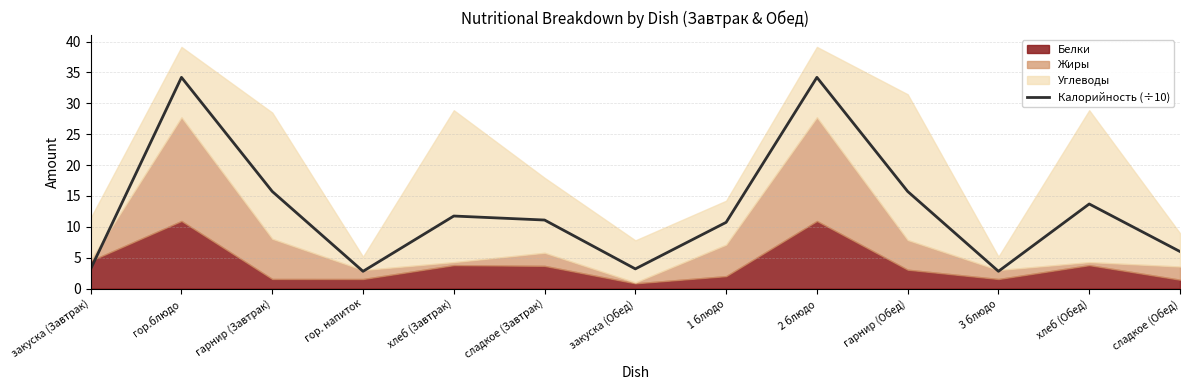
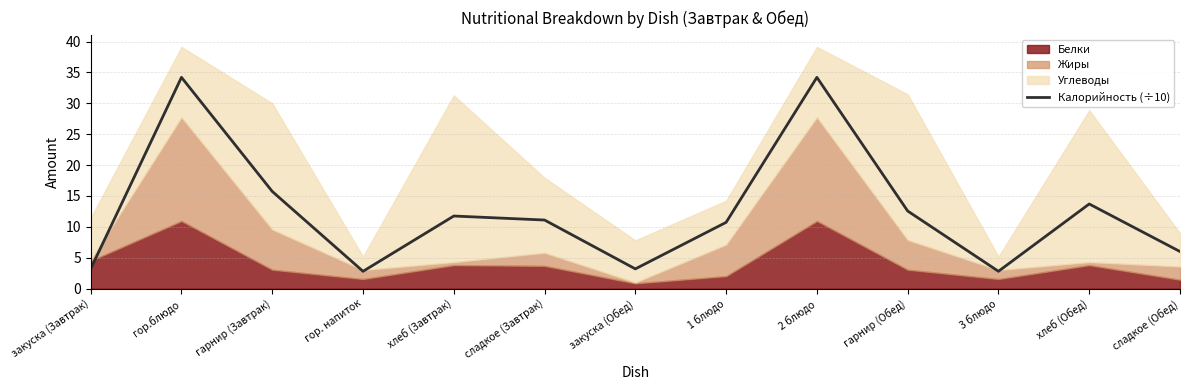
Белки, гарнир (Завтрак): 2 -> 3
Углеводы, хлеб (Завтрак): 25 -> 27
Калорийность (÷10), гарнир (Обед): 16 -> 13
